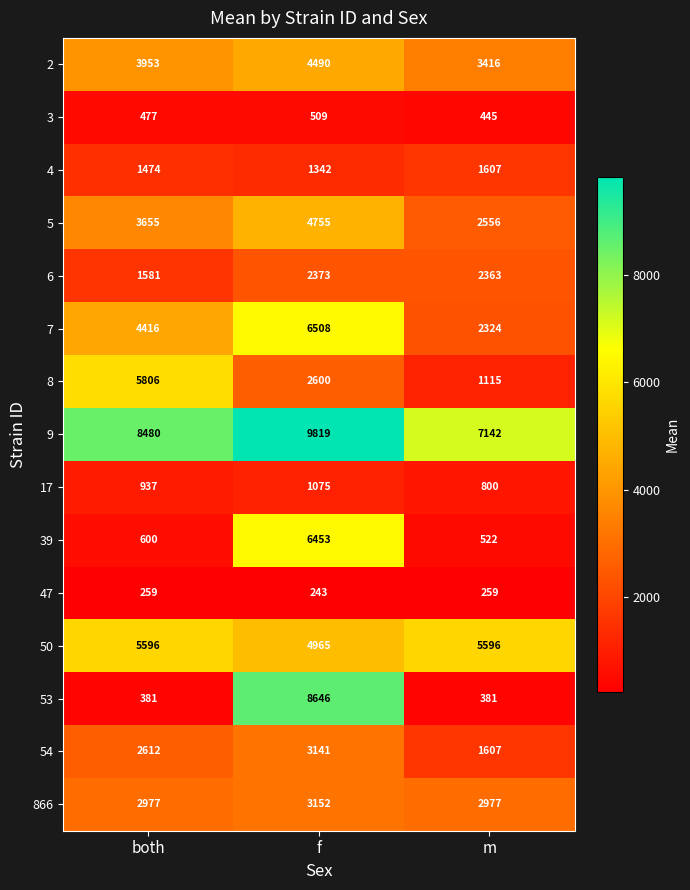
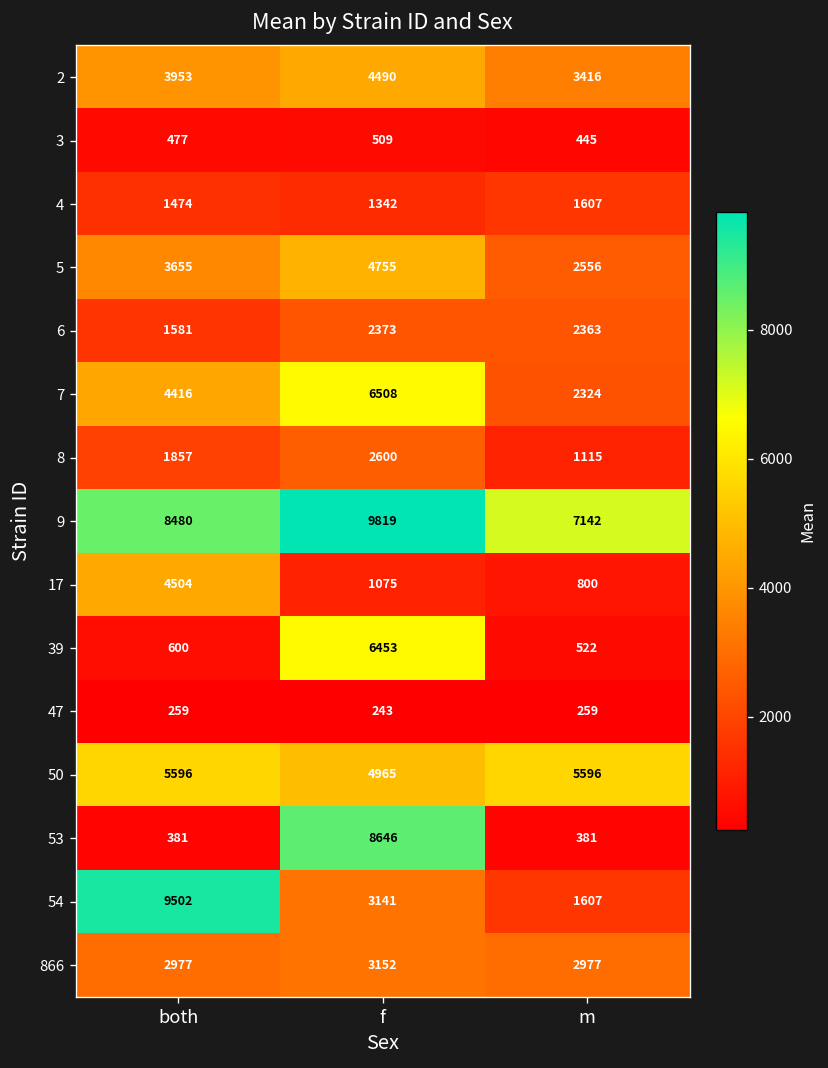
8, both: 5806 -> 1857
17, both: 937 -> 4504
54, both: 2612 -> 9502
